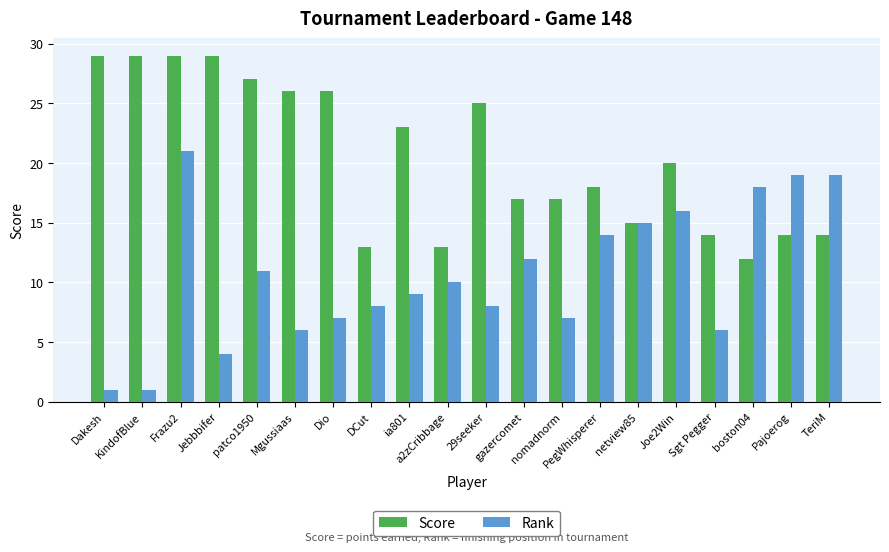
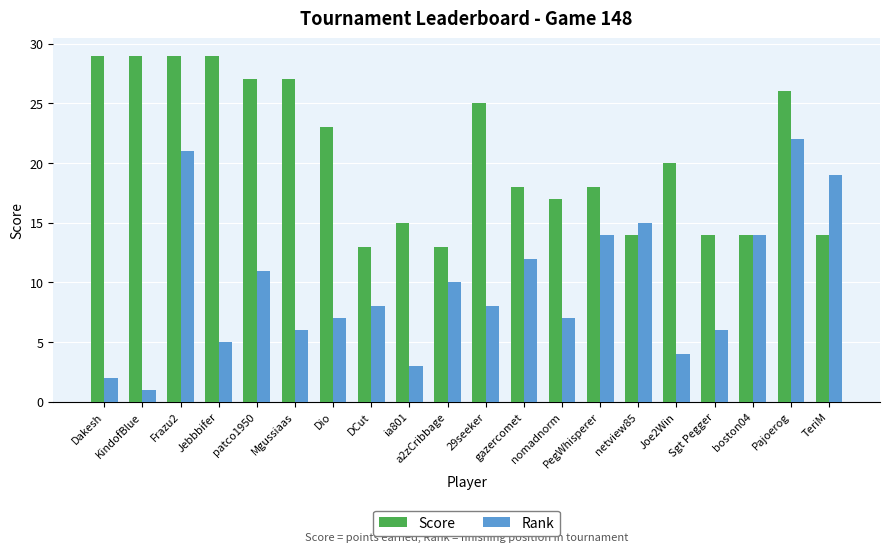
Rank, Dakesh: 1 -> 2
Rank, Jebbbifer: 4 -> 5
Score, Mgussiaas: 26 -> 27
Score, Dio: 26 -> 23
Score, ia801: 23 -> 15
Rank, ia801: 9 -> 3
Score, gazercomet: 17 -> 18
Score, netview85: 15 -> 14
Rank, Joe2Win: 16 -> 4
Score, boston04: 12 -> 14
Rank, boston04: 18 -> 14
Score, Pajoerog: 14 -> 26
Rank, Pajoerog: 19 -> 22
